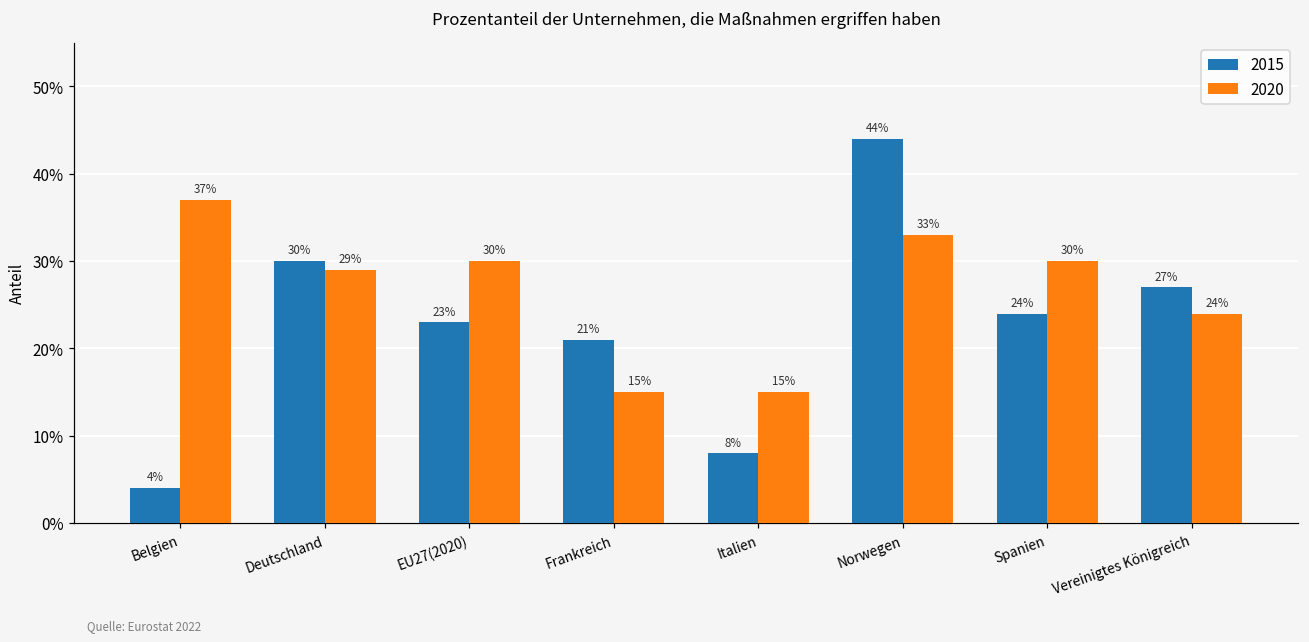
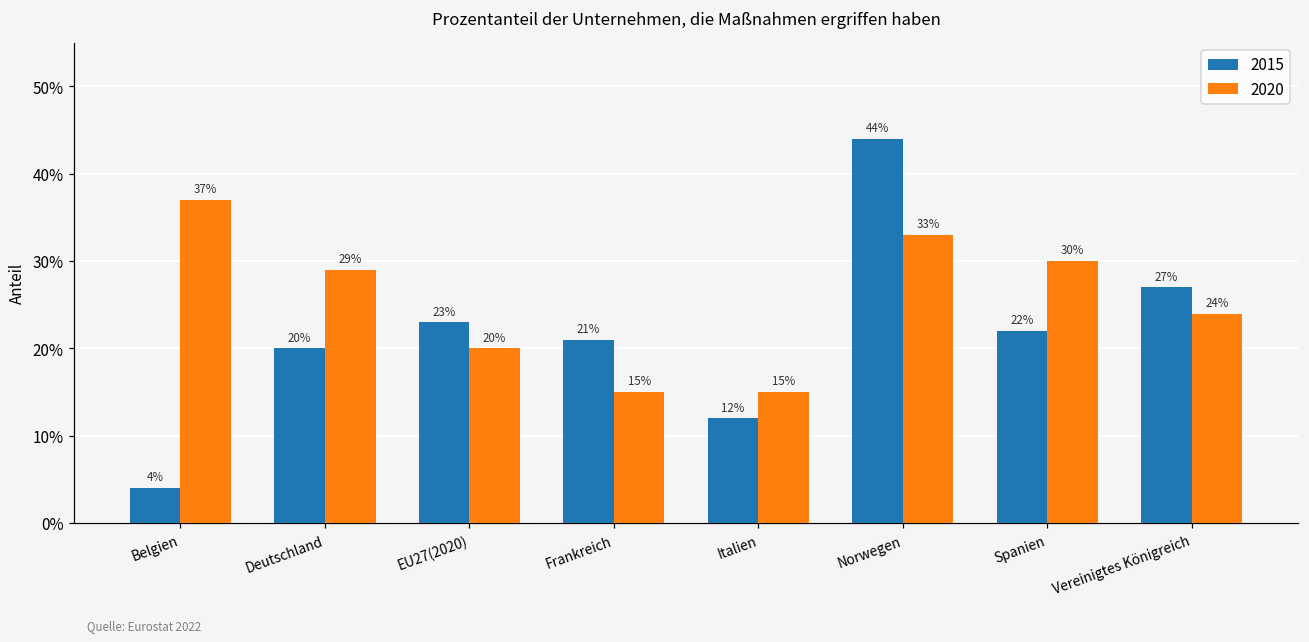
2015, Deutschland: 30% -> 20%
2020, EU27(2020): 30% -> 20%
2015, Italien: 8% -> 12%
2015, Spanien: 24% -> 22%
